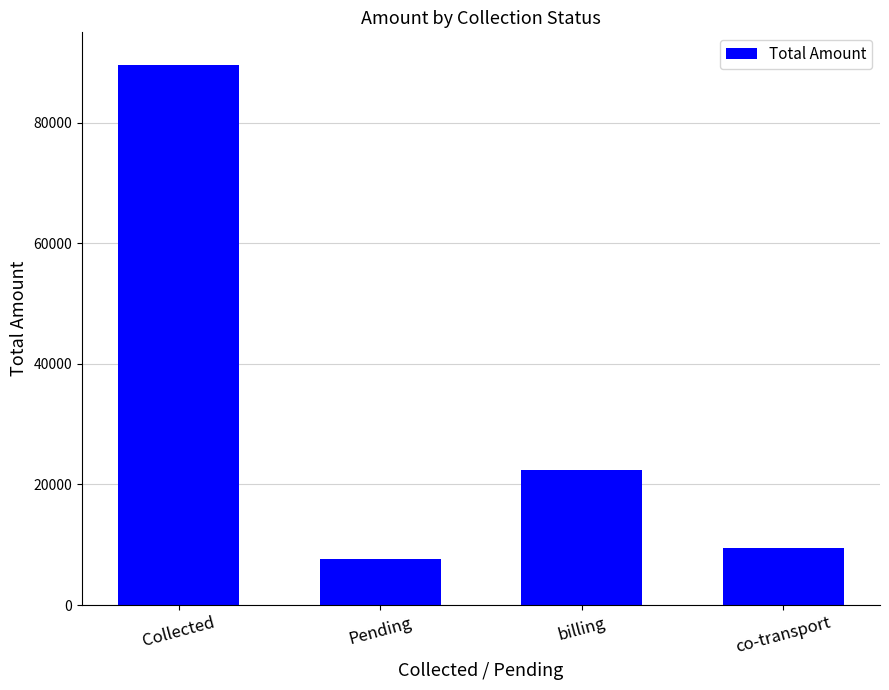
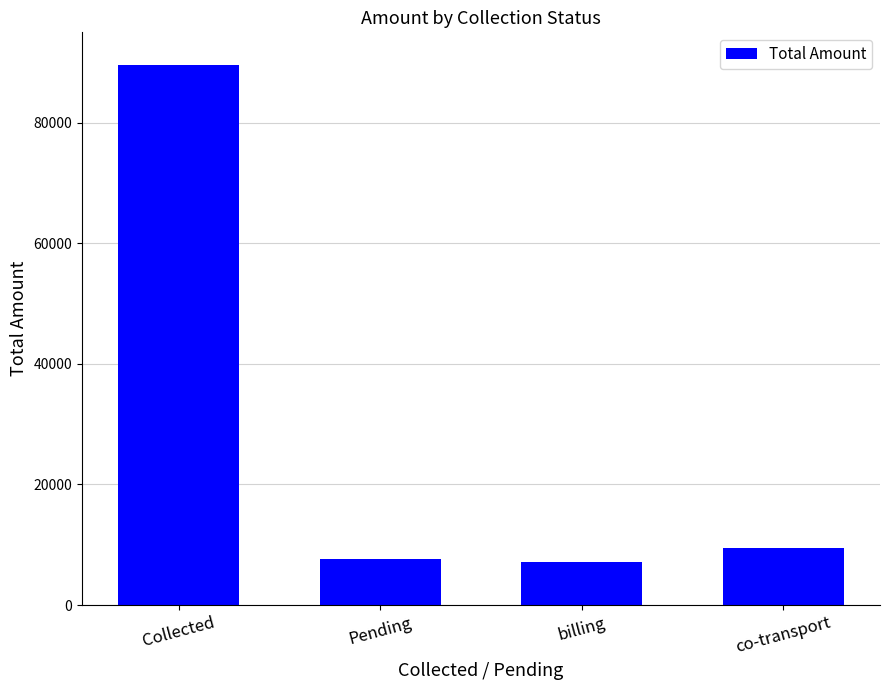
billing: 22000 -> 7000
